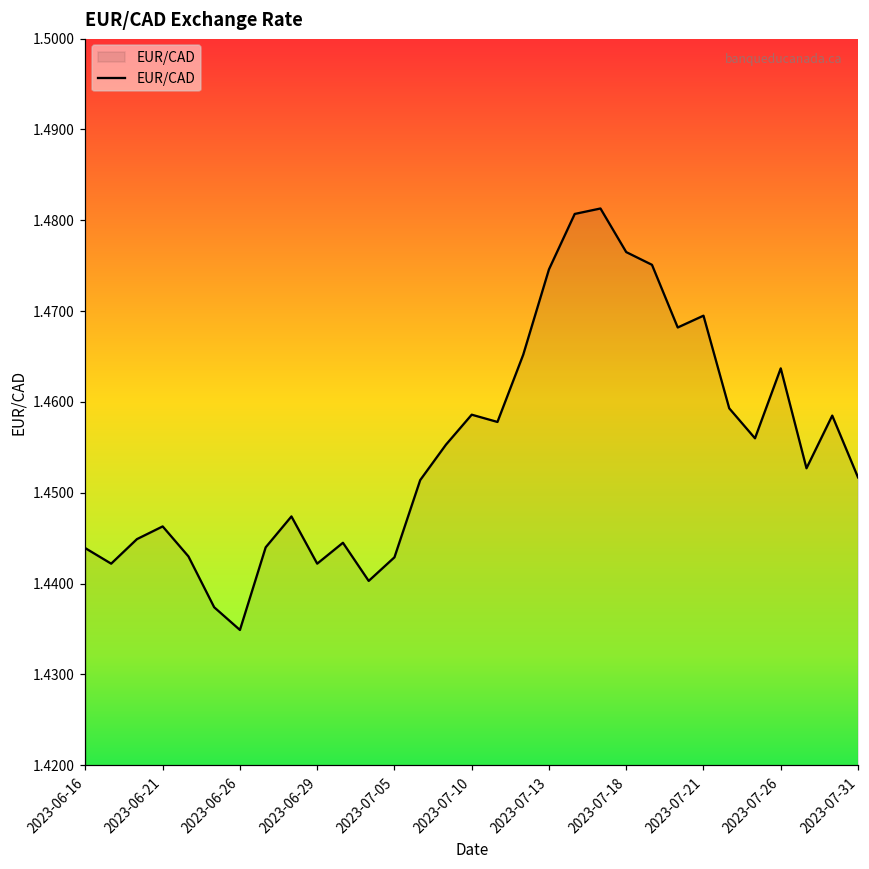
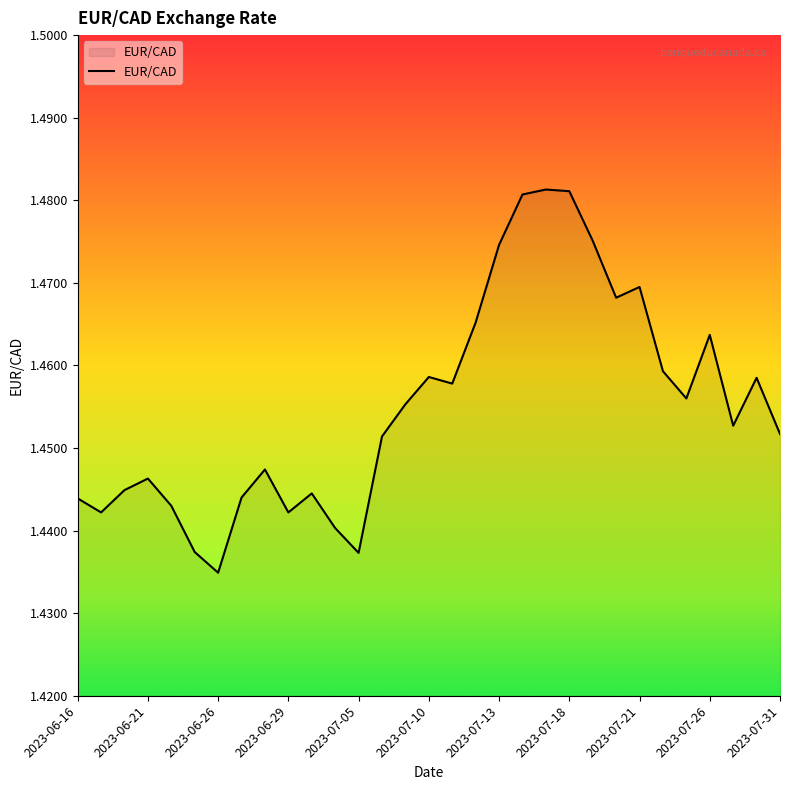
2023-07-05: 1.443 -> 1.437
2023-07-18: 1.477 -> 1.481
